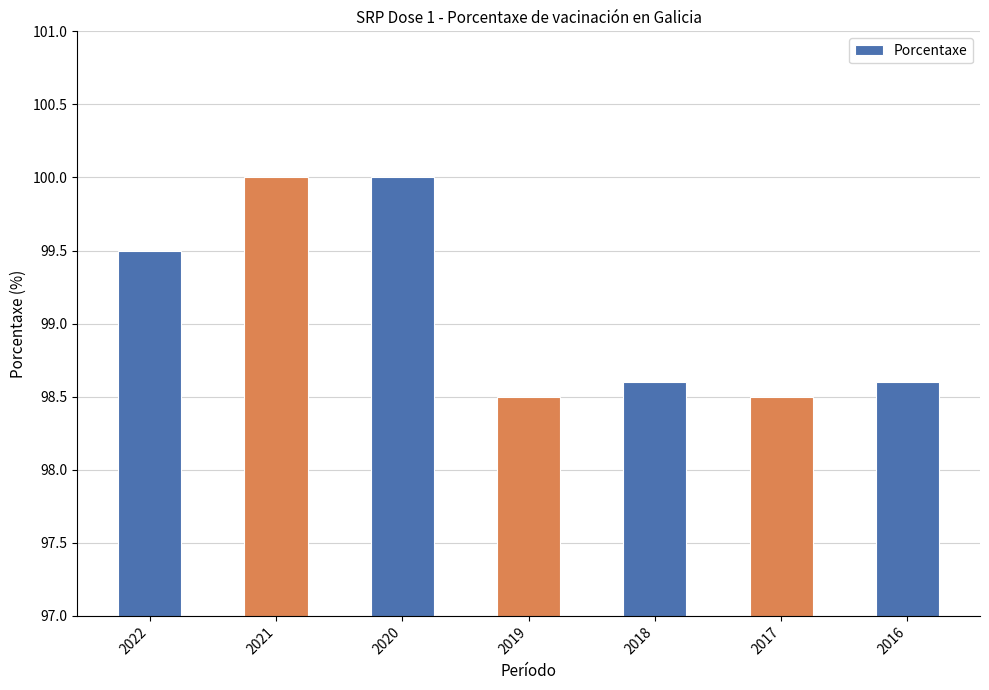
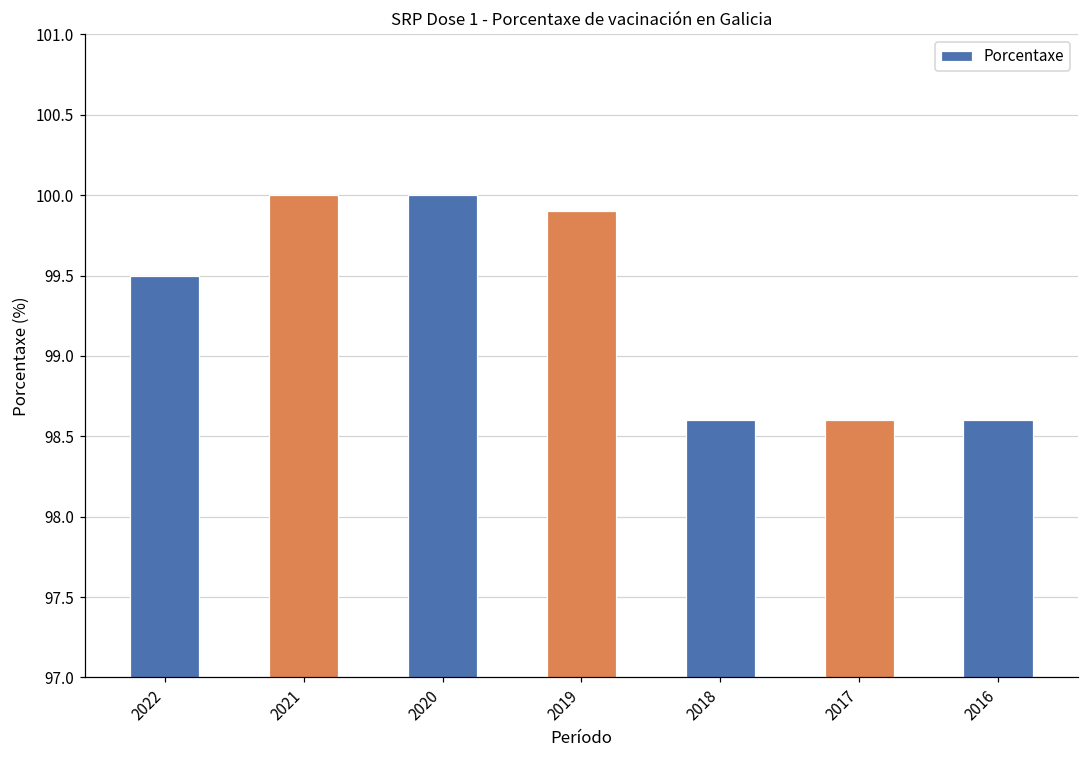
2019: 98.5 -> 99.9
2017: 98.5 -> 98.6
